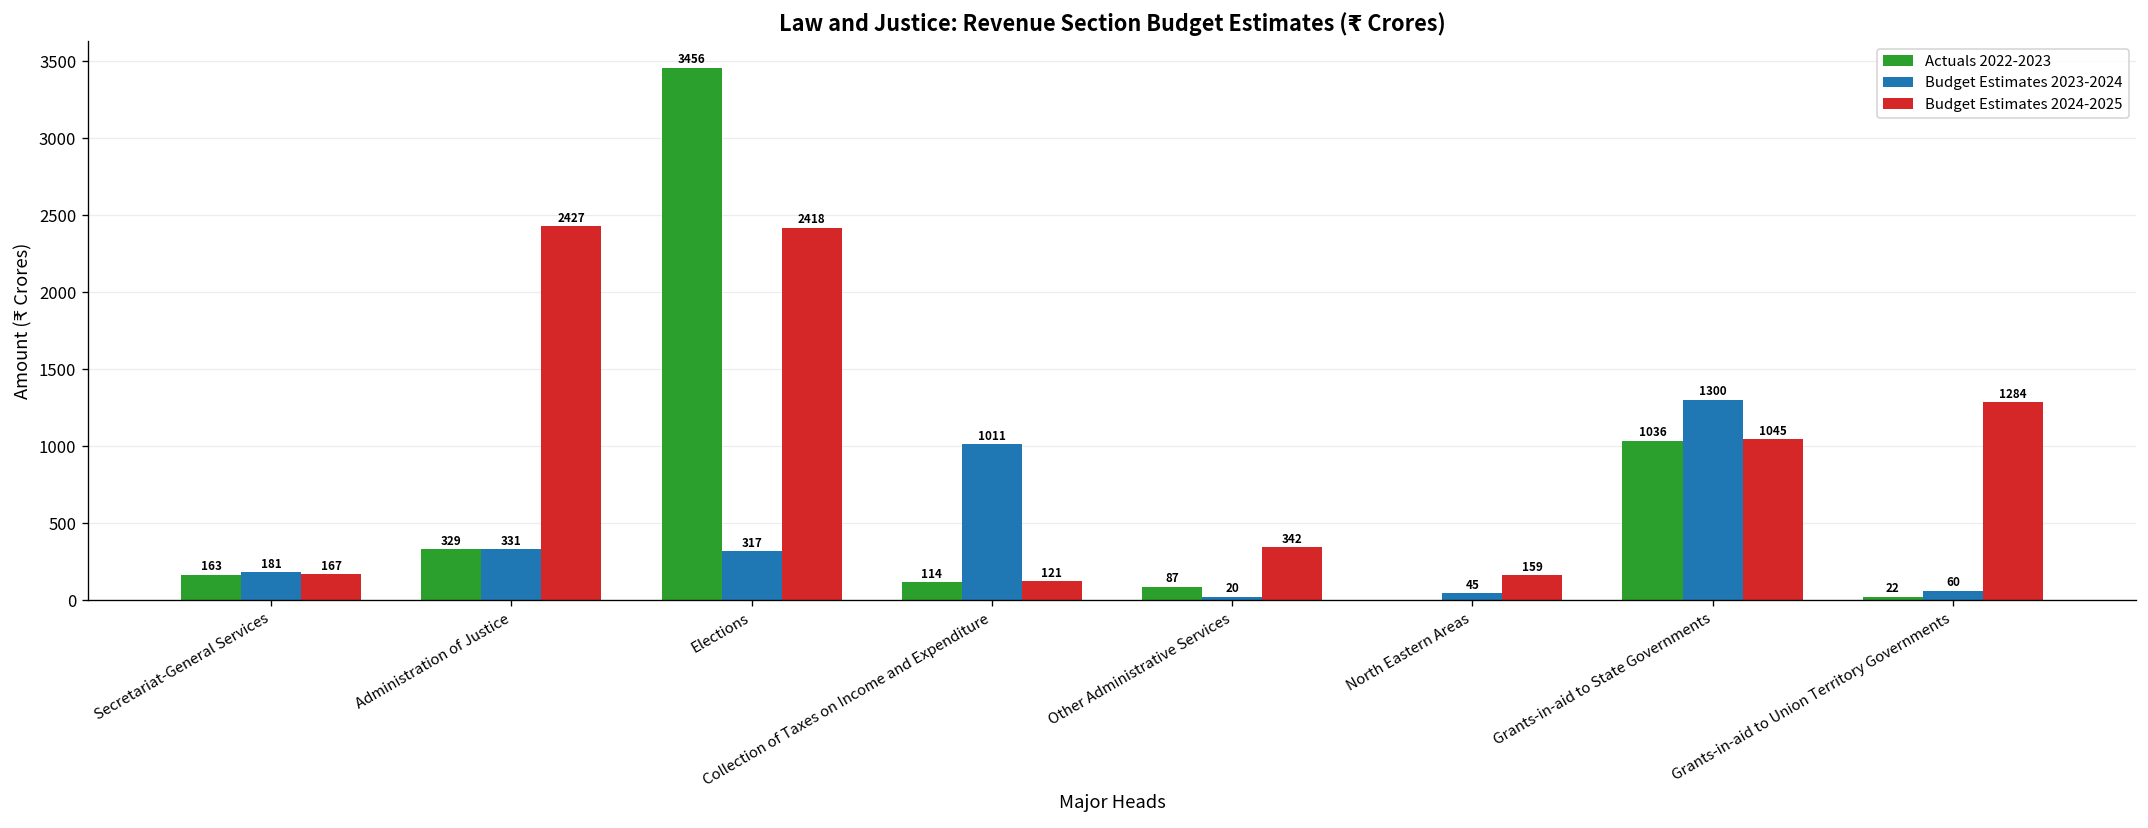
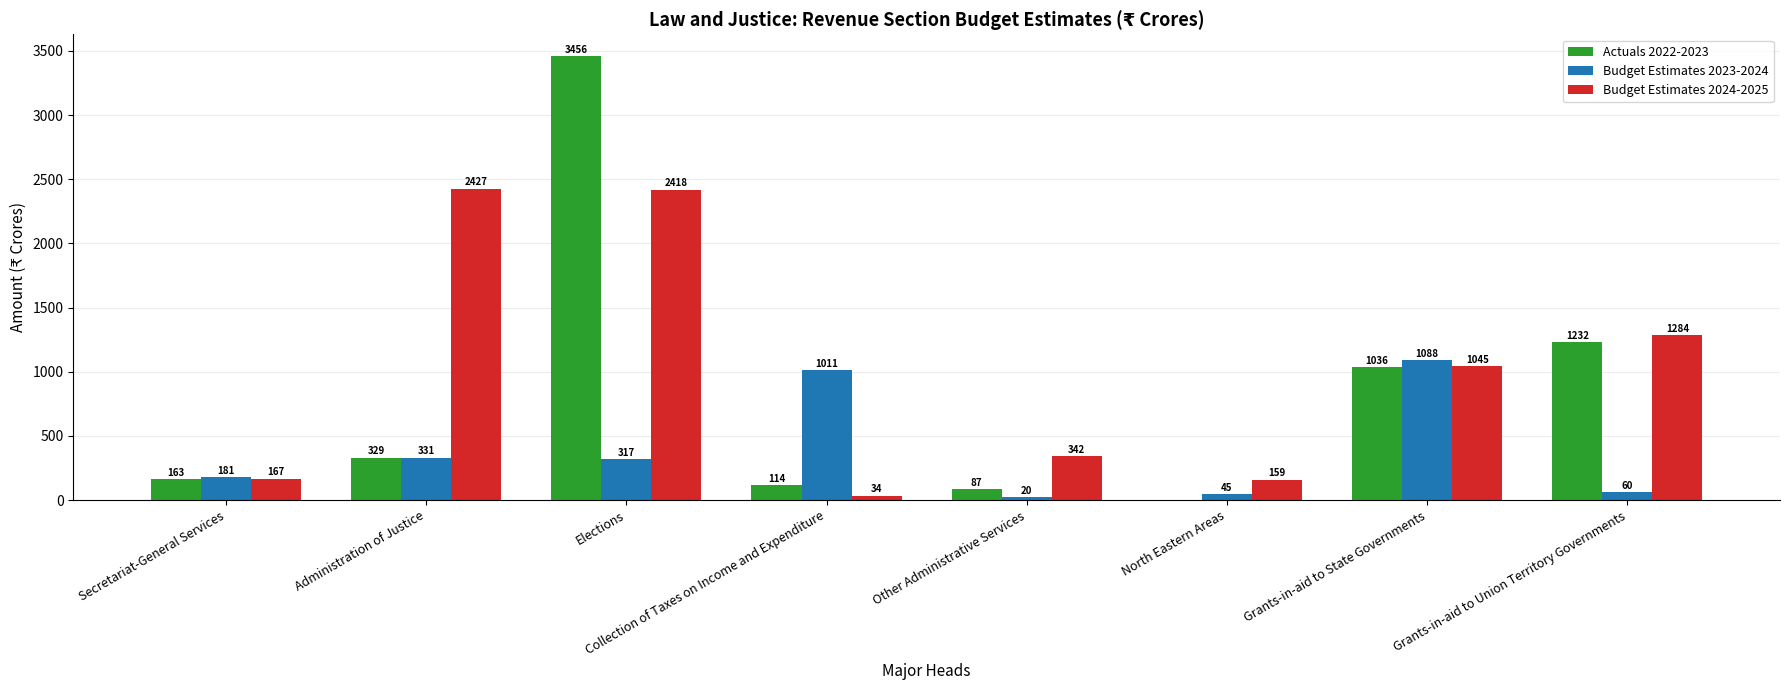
Budget Estimates 2024-2025, Collection of Taxes on Income and Expenditure: 121 -> 34
Budget Estimates 2023-2024, Grants-in-aid to State Governments: 1300 -> 1088
Actuals 2022-2023, Grants-in-aid to Union Territory Governments: 22 -> 1232
